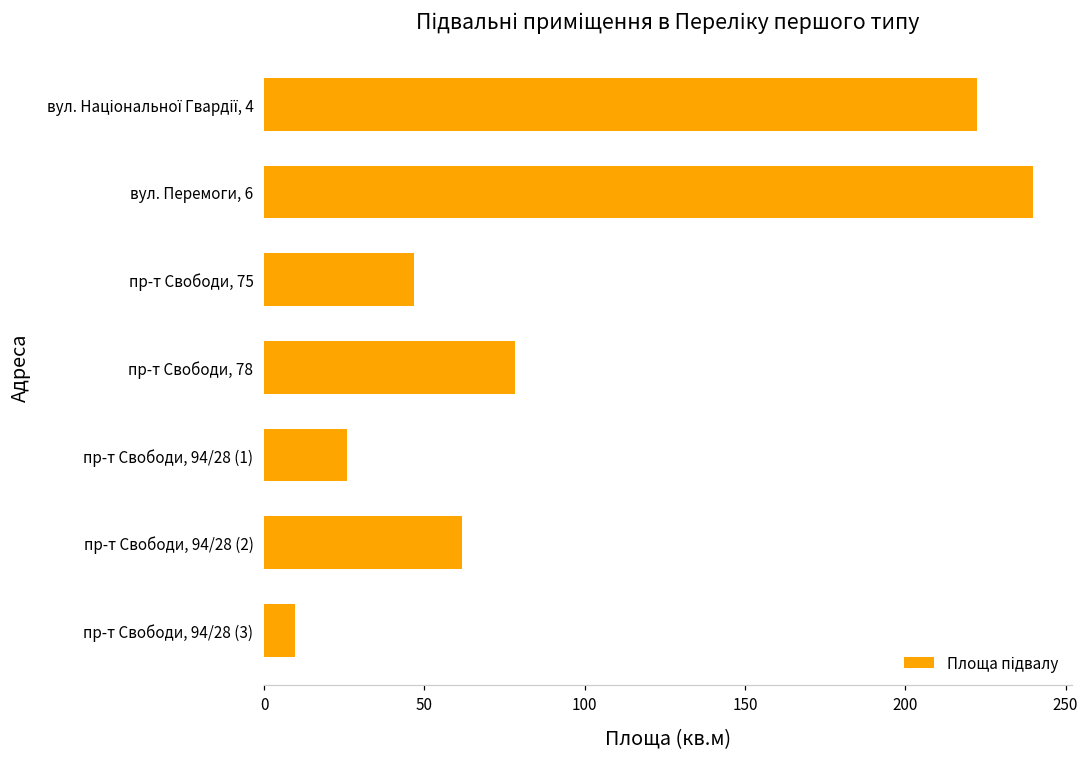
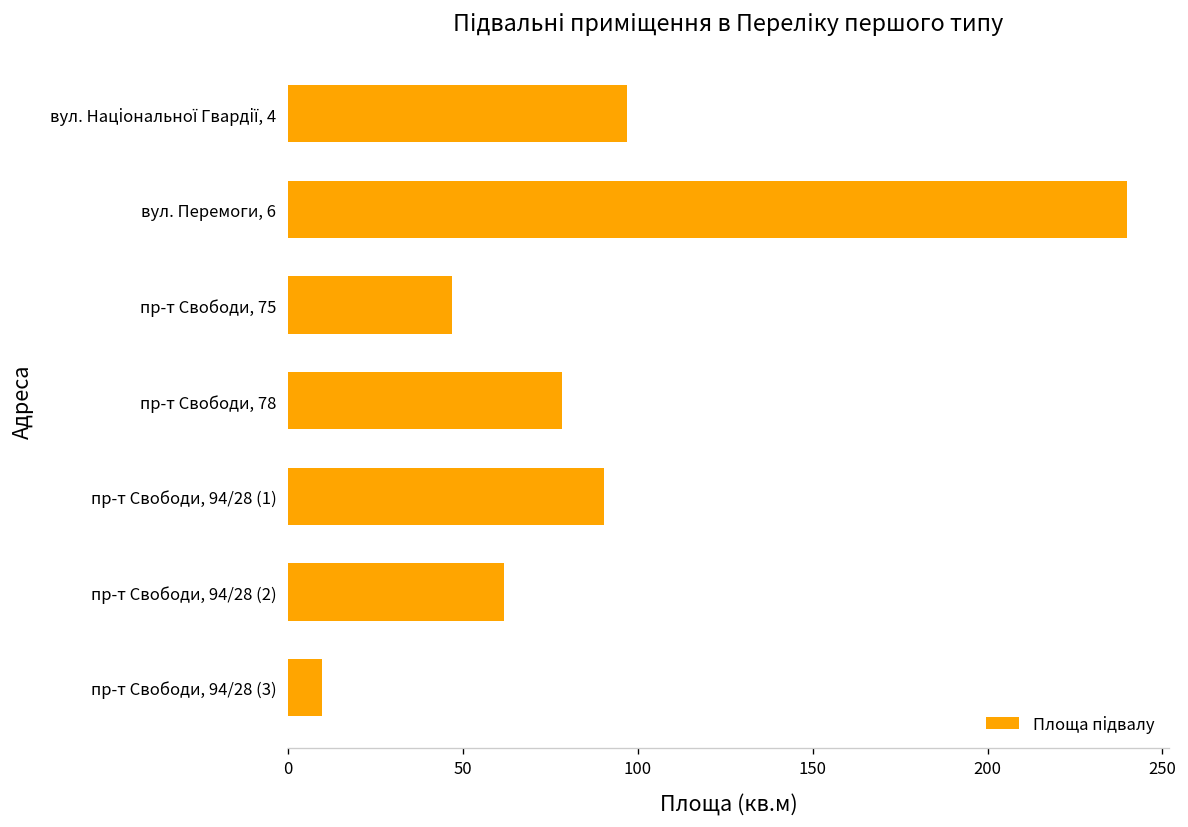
вул. Національної Гвардії, 4: 222 -> 97
пр-т Свободи, 94/28 (1): 26 -> 90
